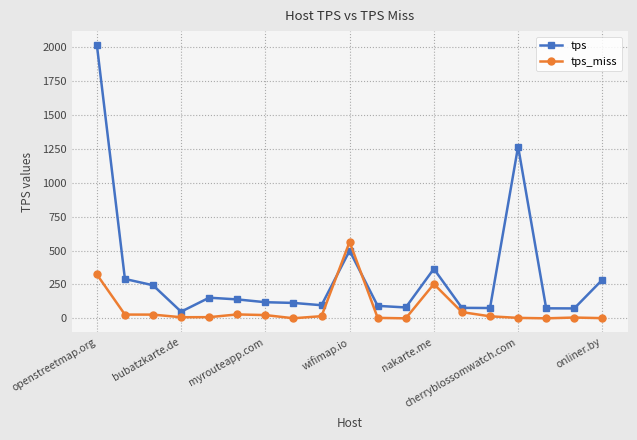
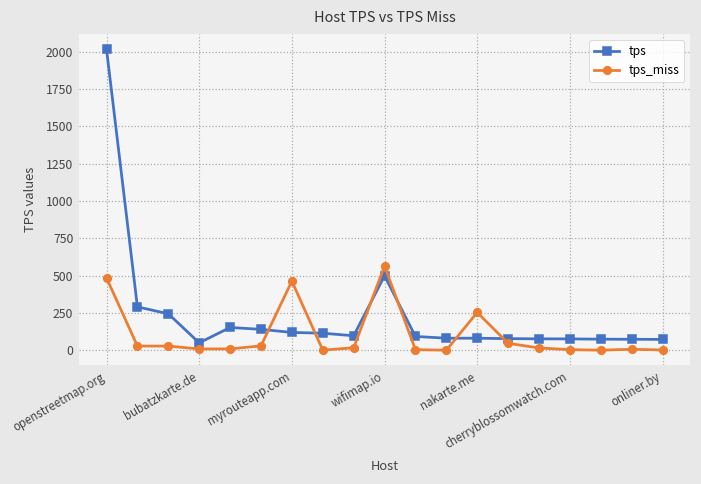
tps_miss, openstreetmap.org: 320 -> 480
tps_miss, myrouteapp.com: 20 -> 460
tps, nakarte.me: 370 -> 80
tps, cherryblossomwatch.com: 1270 -> 80
tps, onliner.by: 280 -> 70
